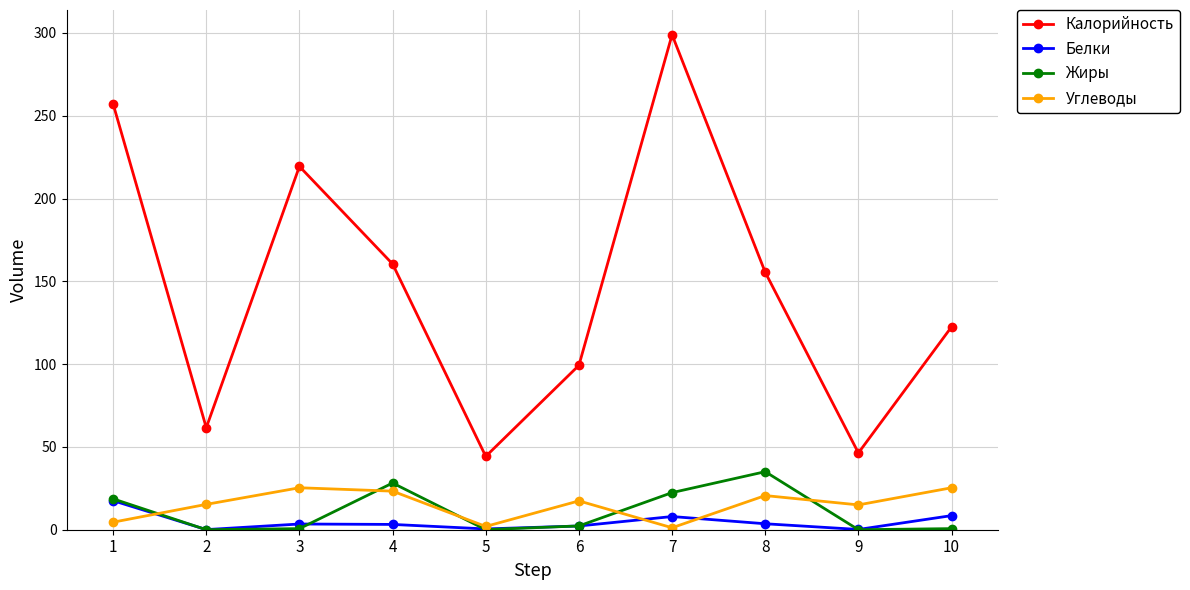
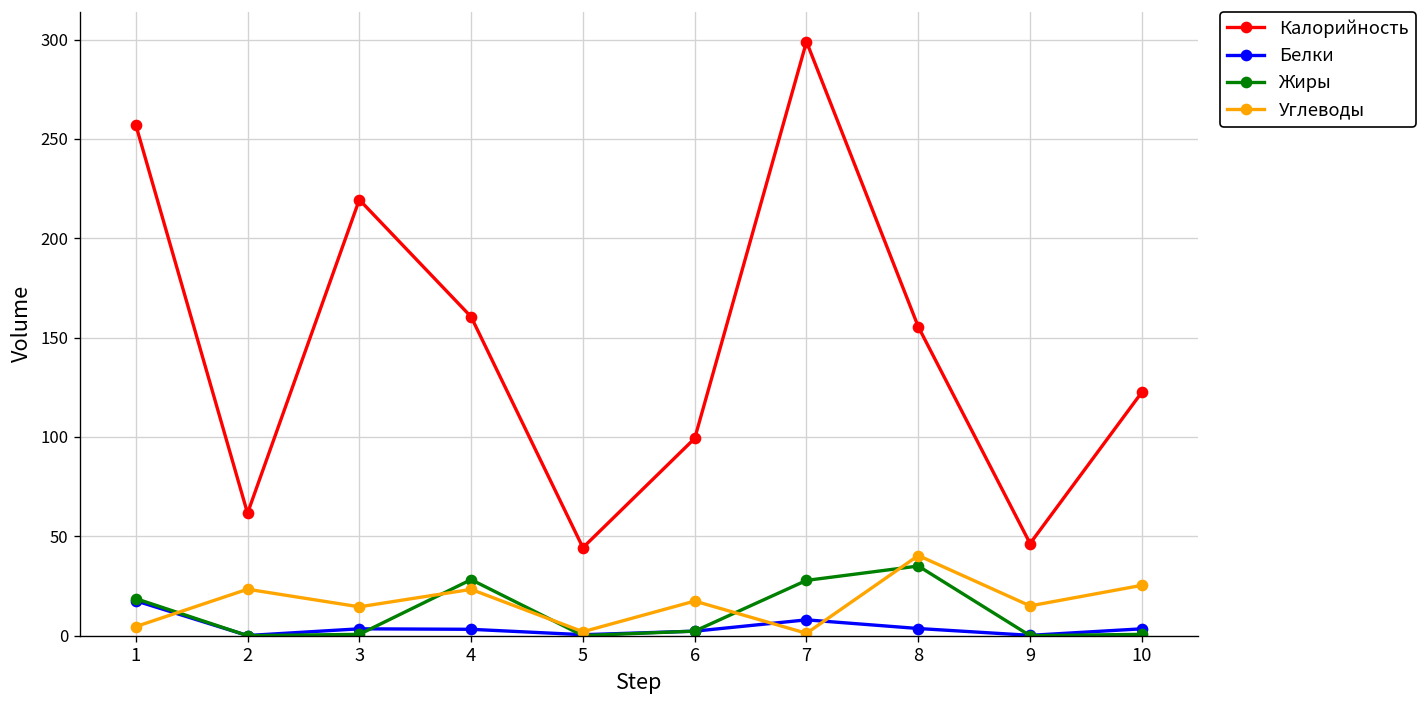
Углеводы, 2: 15 -> 23
Углеводы, 3: 25 -> 15
Жиры, 7: 22 -> 28
Углеводы, 8: 21 -> 40
Белки, 10: 9 -> 3
